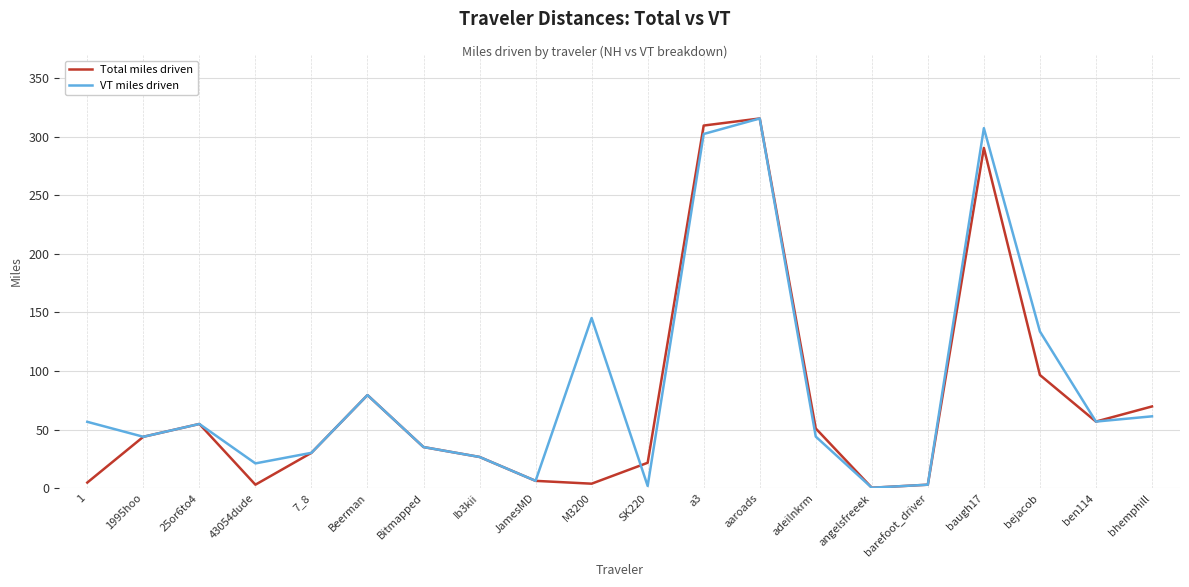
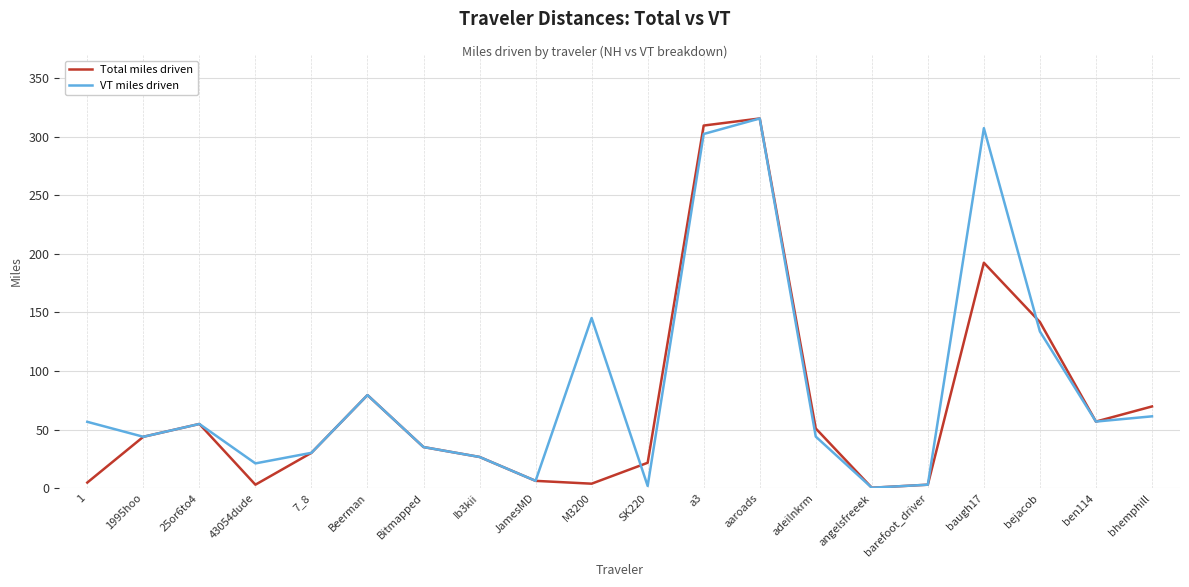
Total miles driven, baugh17: 291 -> 193
Total miles driven, bejacob: 97 -> 142
